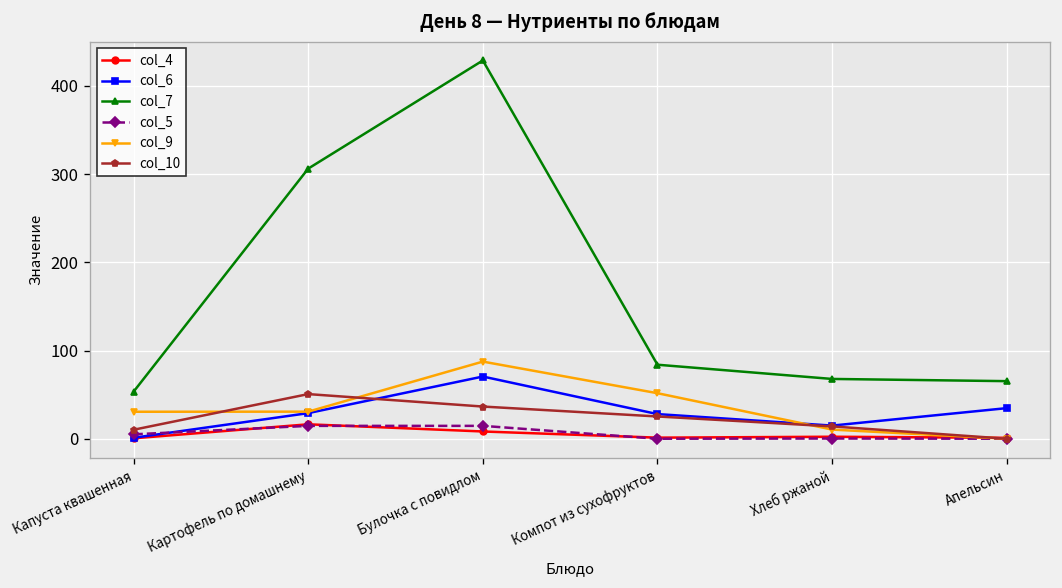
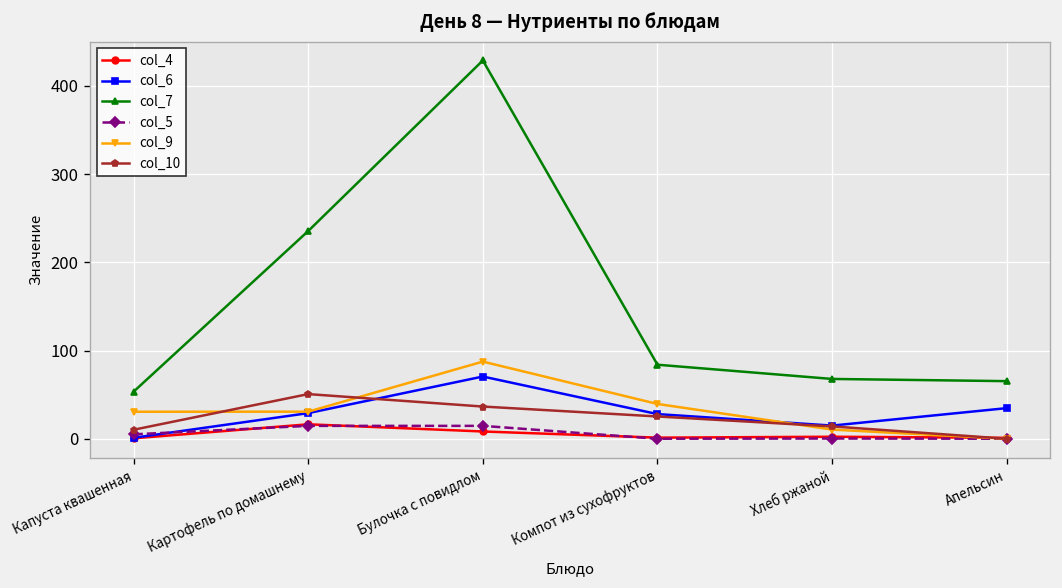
col_7, Картофель по домашнему: 310 -> 240
col_9, Компот из сухофруктов: 50 -> 40
